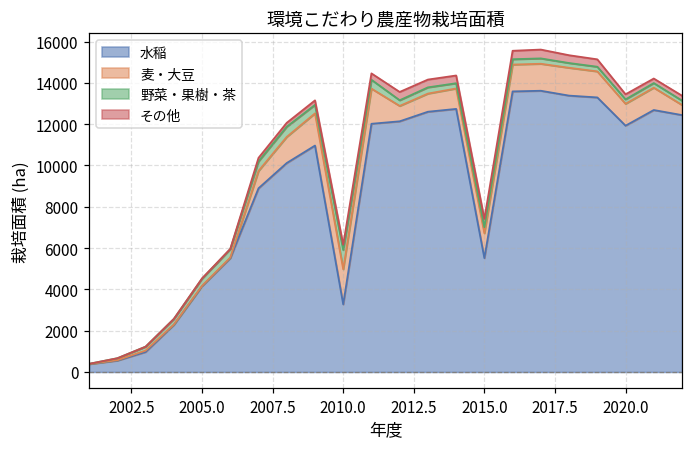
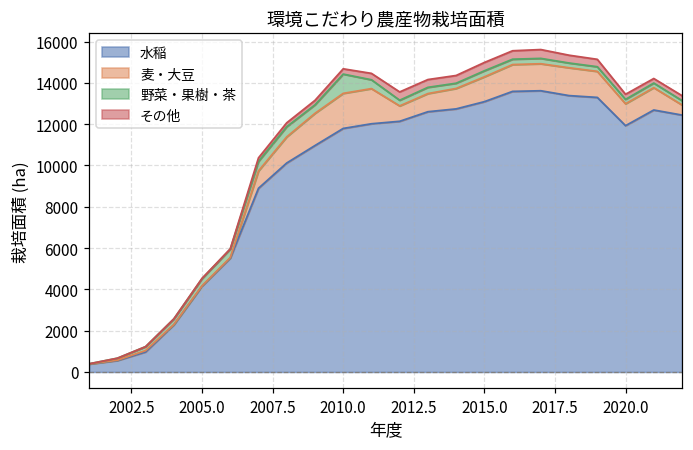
水稲, 2010.0: 3300 -> 11800
水稲, 2015.0: 5500 -> 13100
